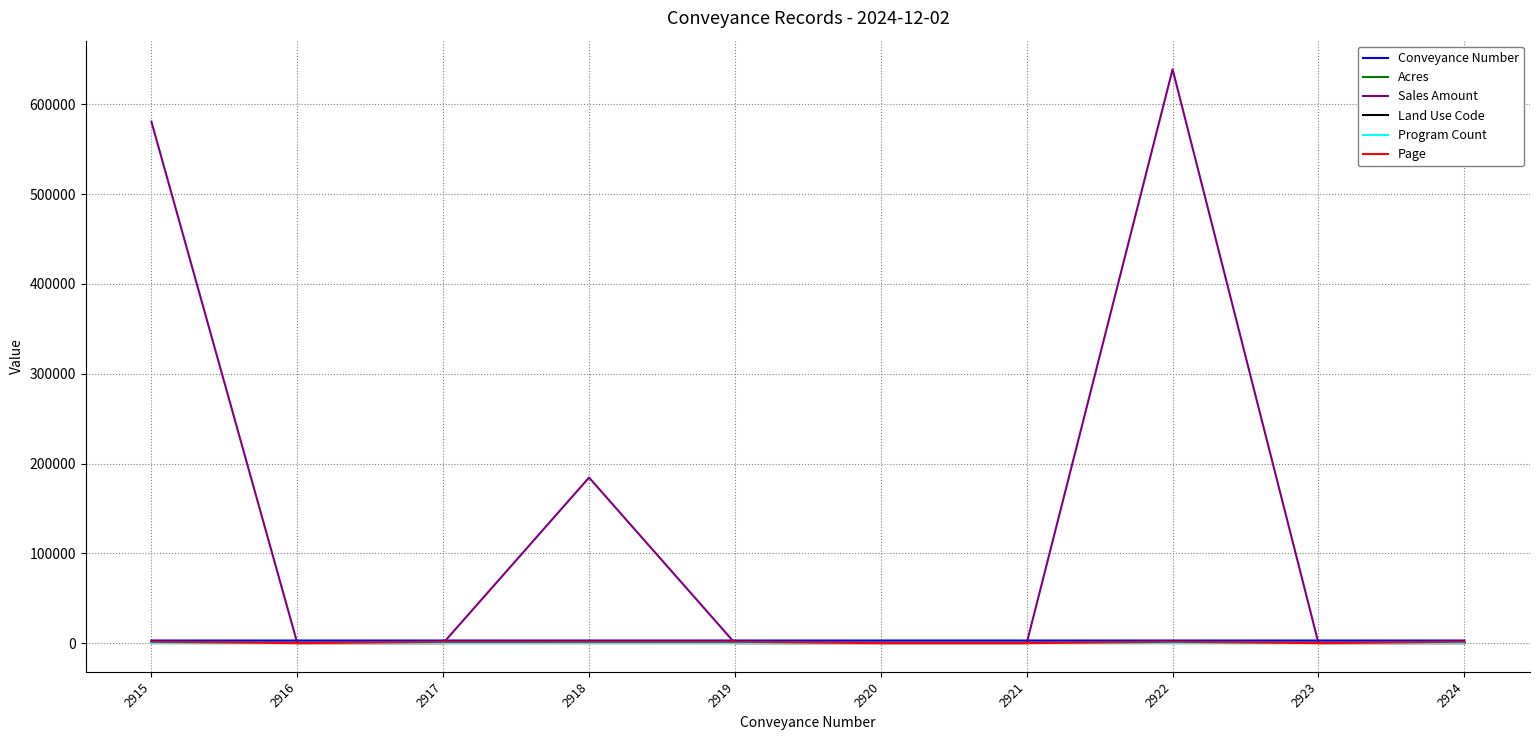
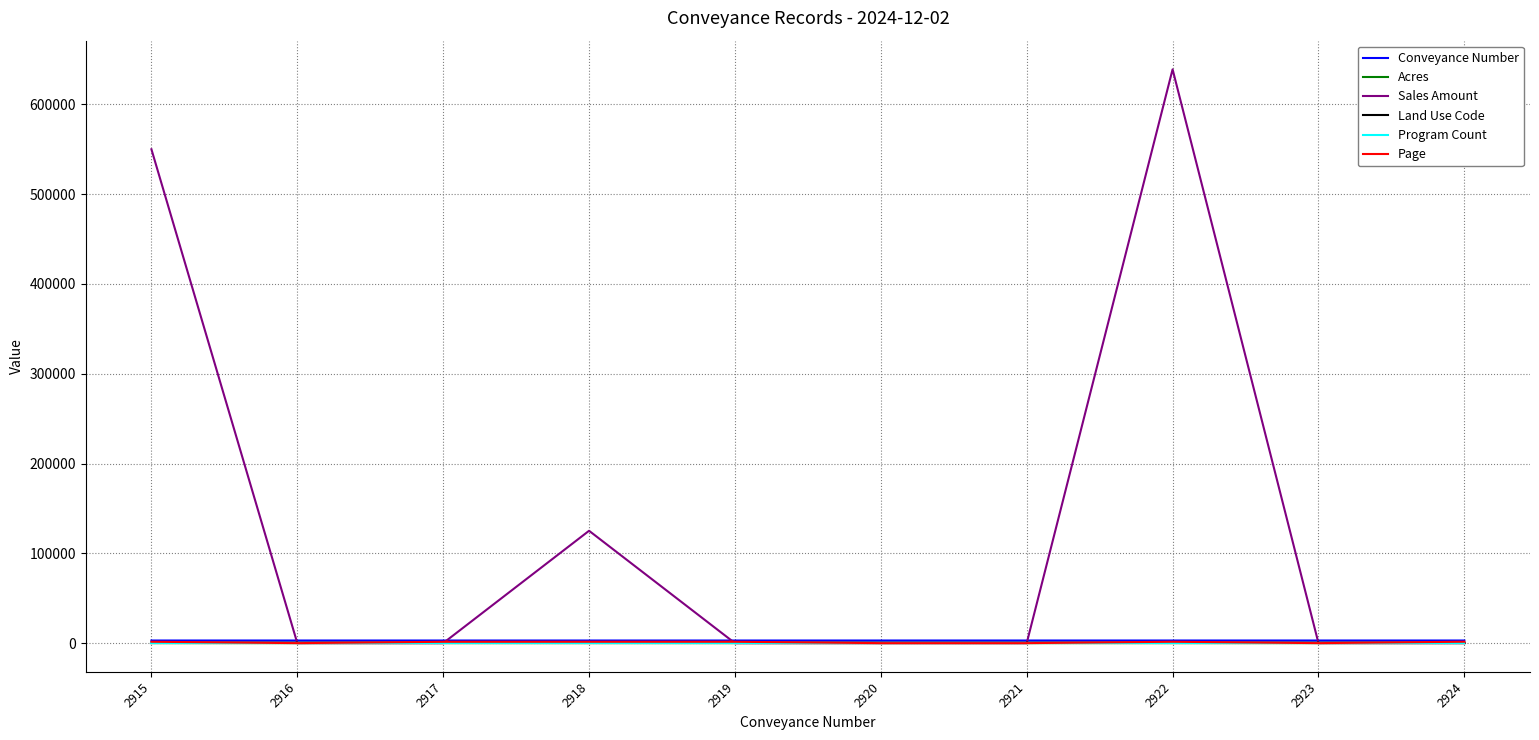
Sales Amount, 2915: 580000 -> 550000
Sales Amount, 2918: 180000 -> 130000
